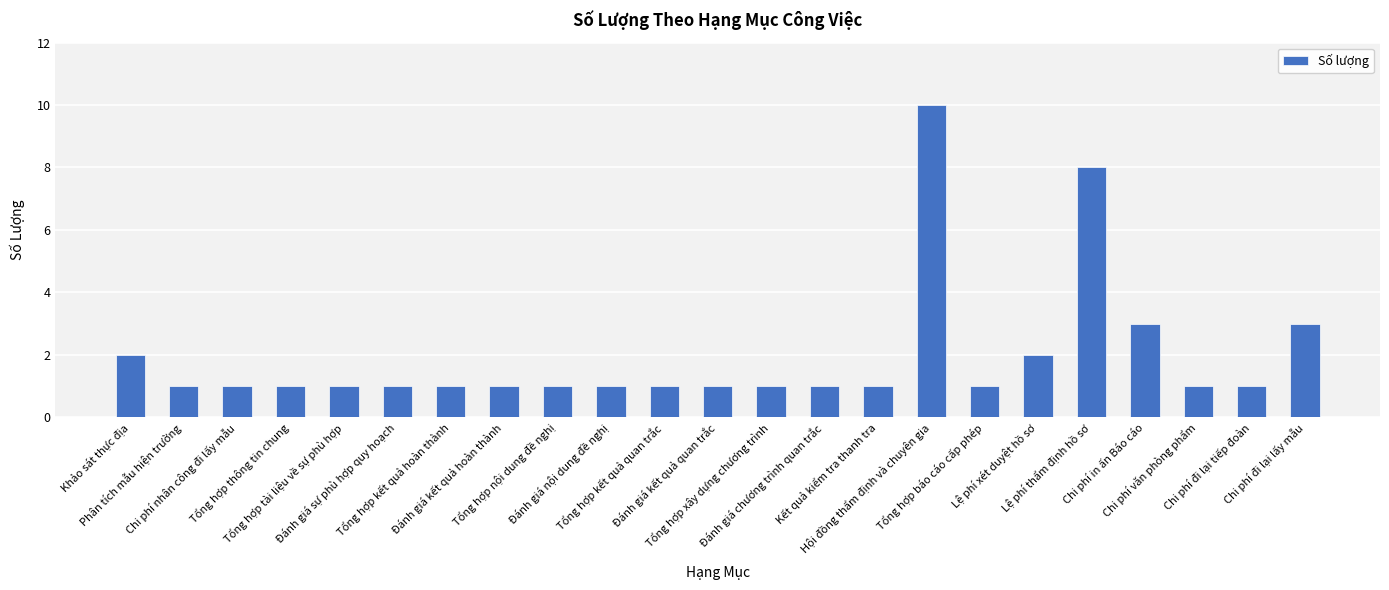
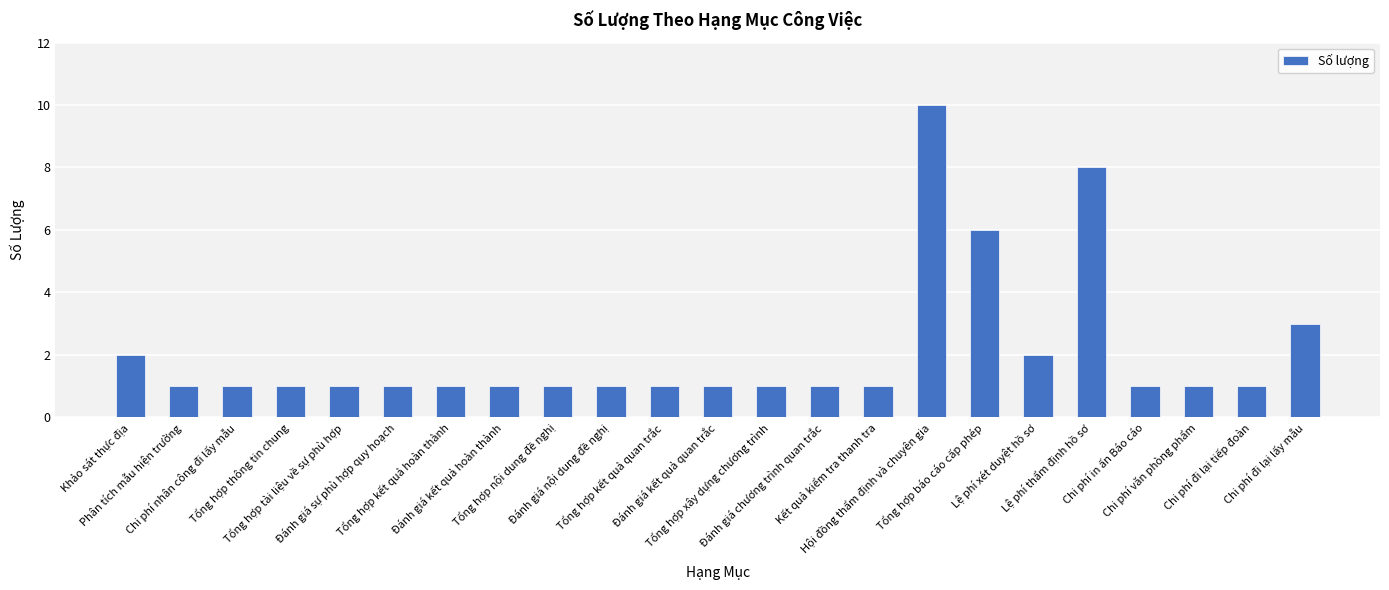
Tổng hợp báo cáo cấp phép: 1 -> 6
Chi phí in ấn Báo cáo: 3 -> 1
